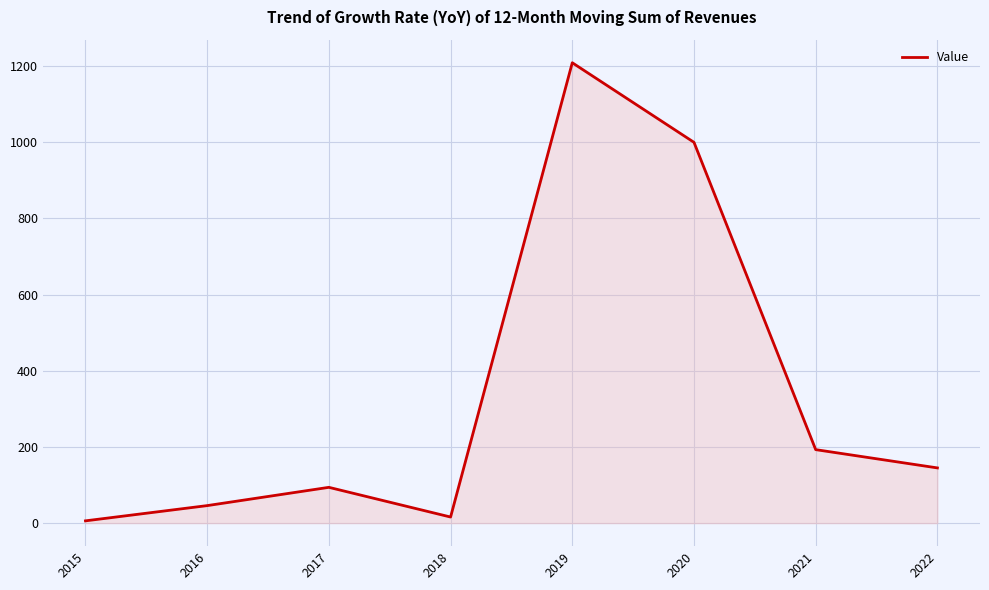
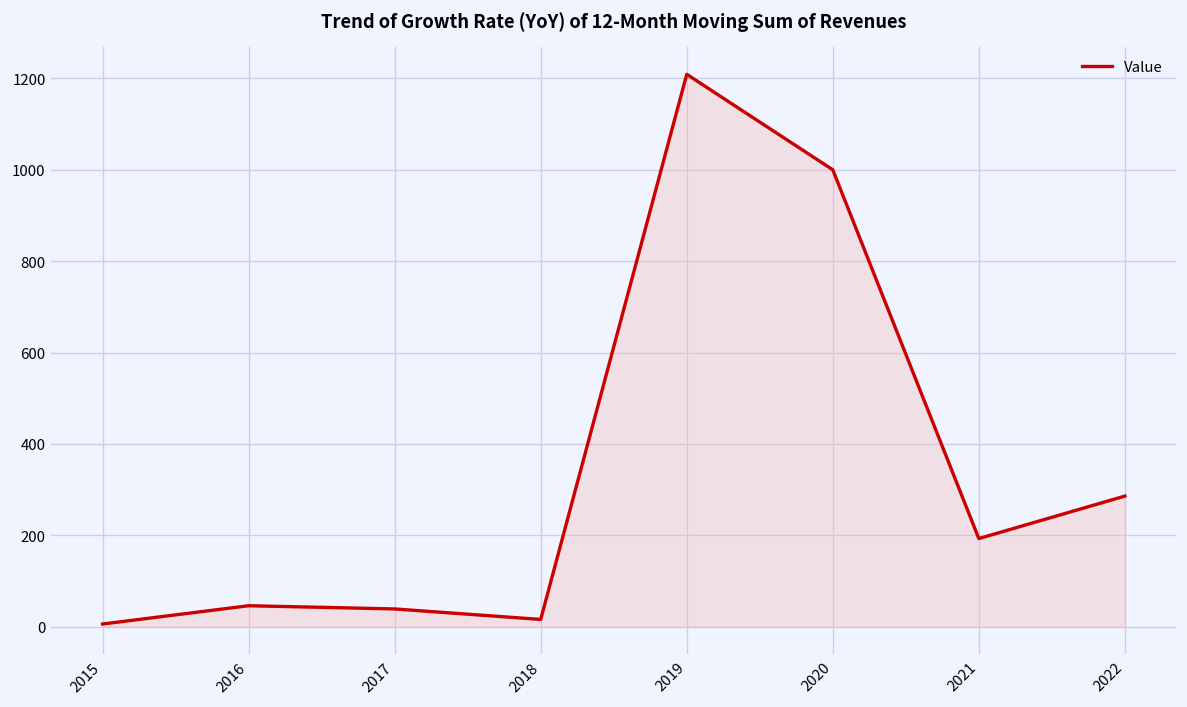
2017: 90 -> 40
2022: 150 -> 290
